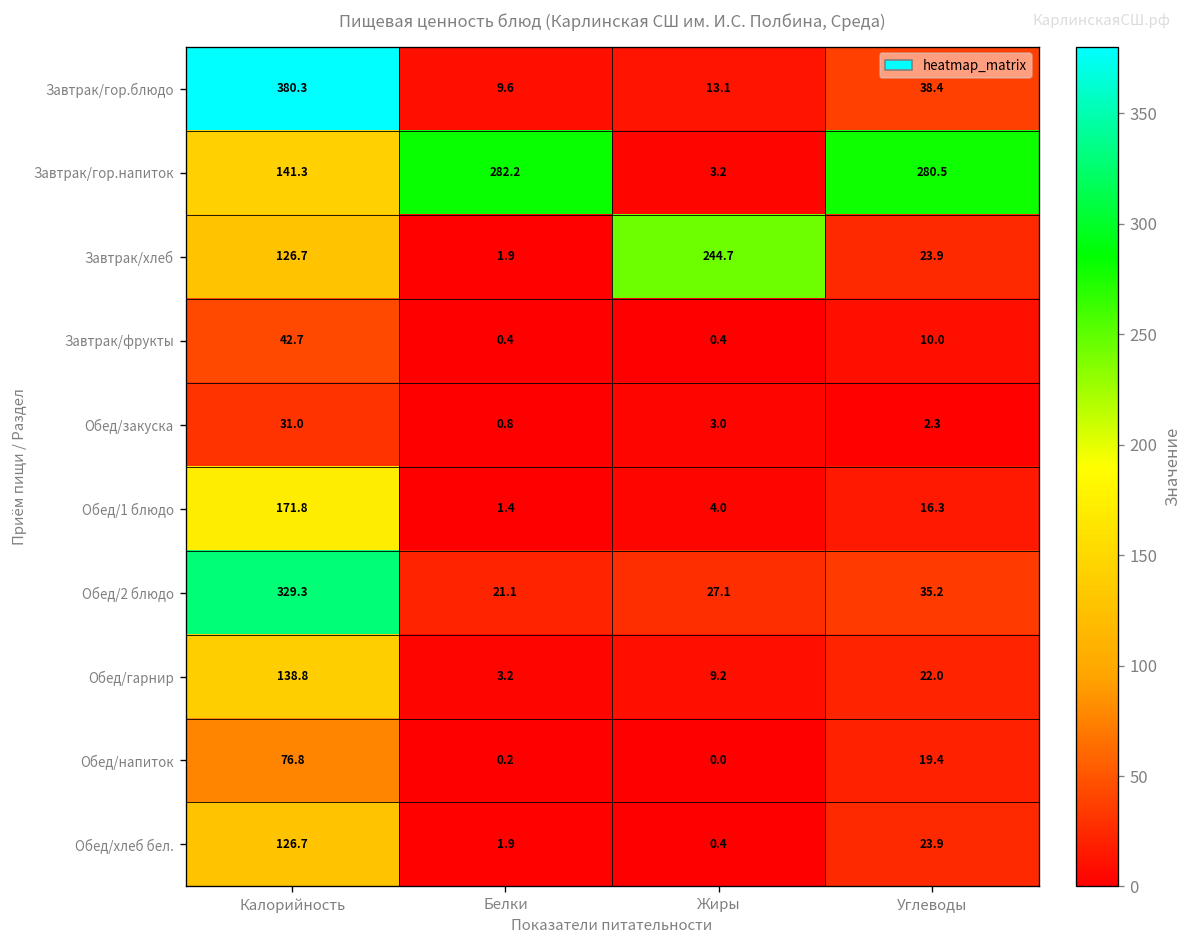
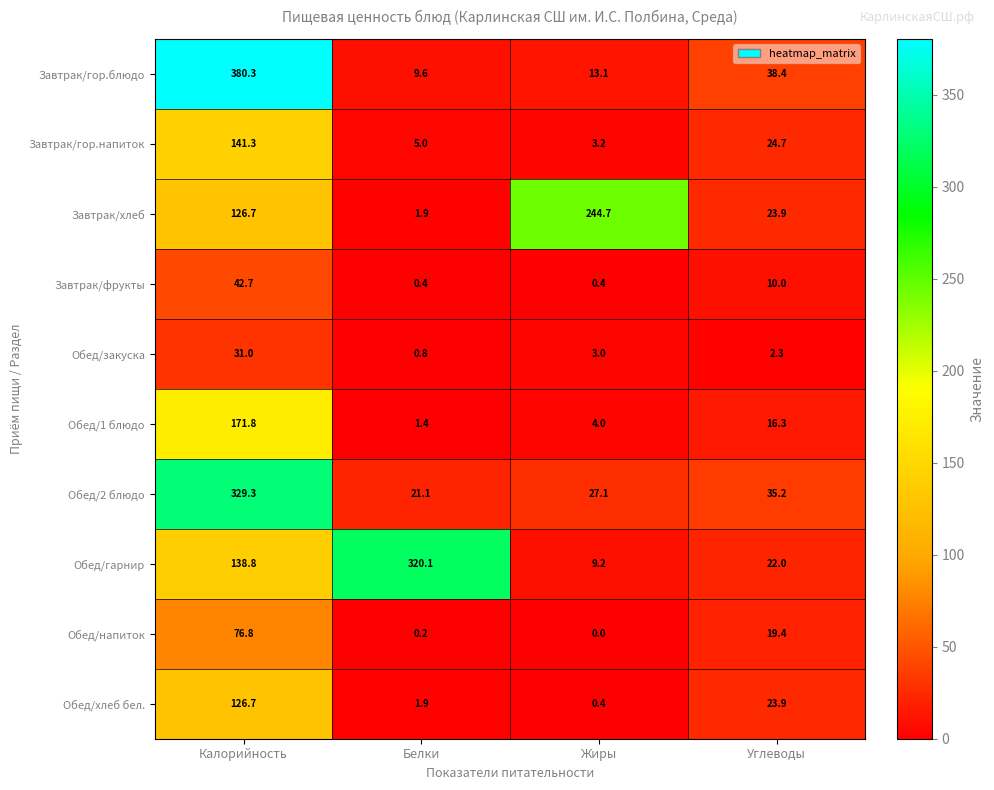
Завтрак/гор.напиток, Белки: 282.2 -> 5.0
Завтрак/гор.напиток, Углеводы: 280.5 -> 24.7
Обед/гарнир, Белки: 3.2 -> 320.1
